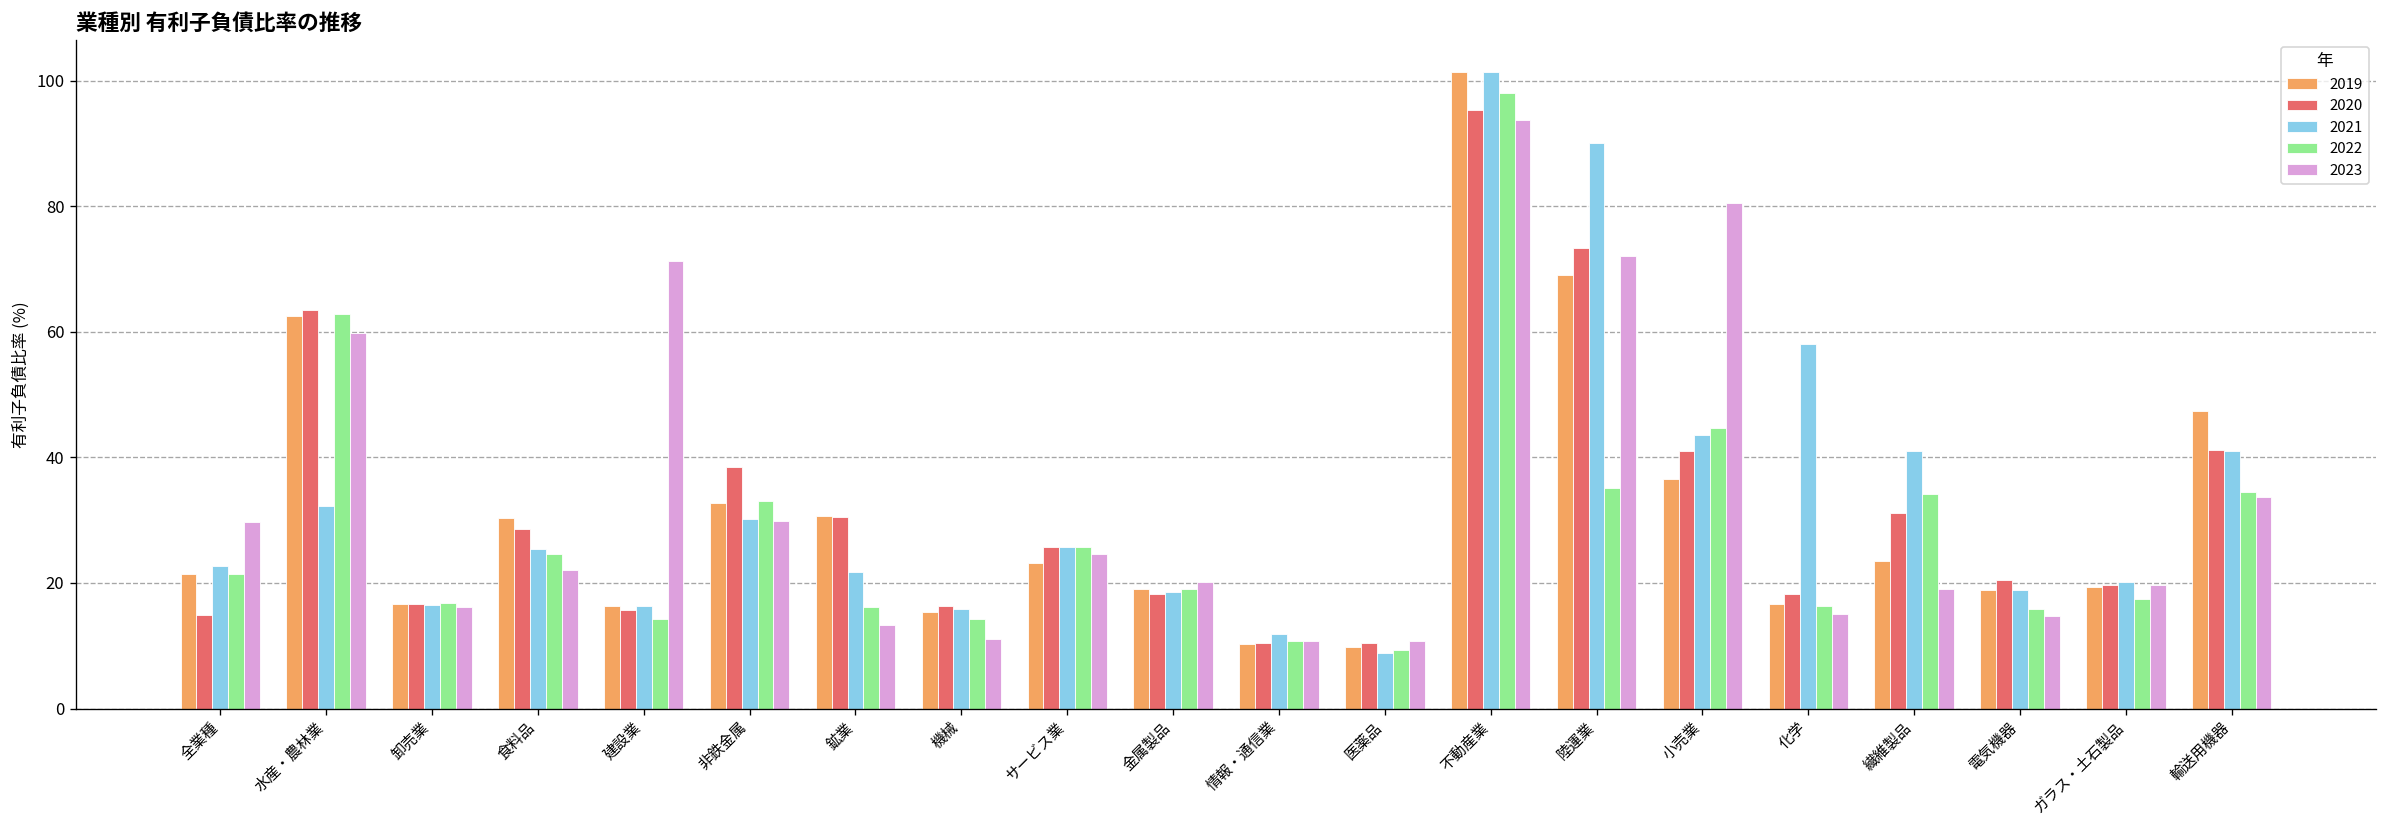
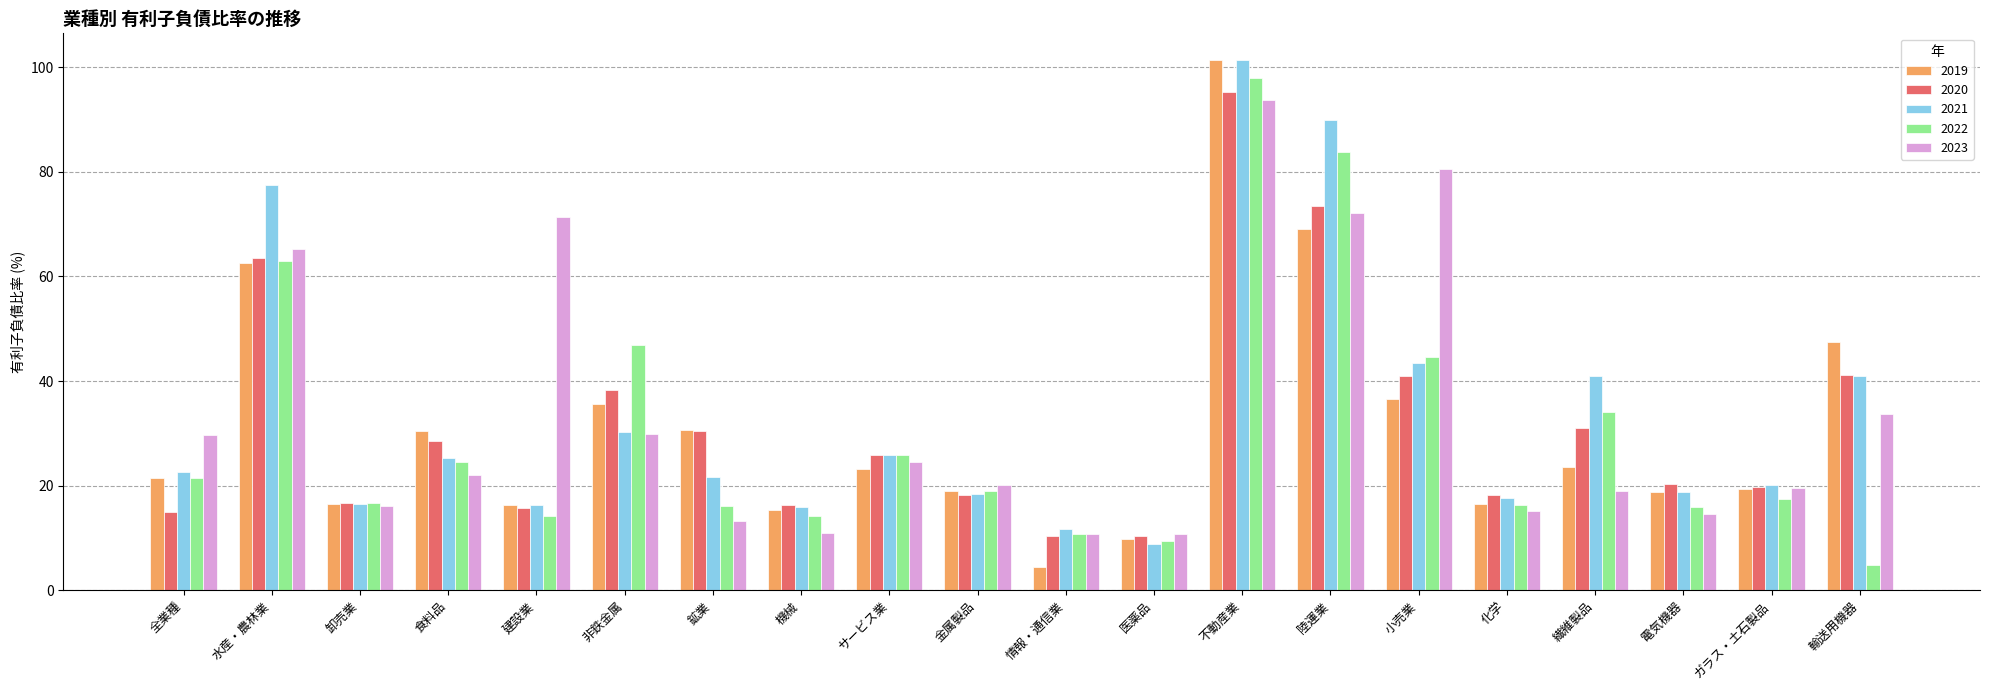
2021, 水産・農林業: 32 -> 78
2023, 水産・農林業: 60 -> 65
2019, 非鉄金属: 33 -> 36
2022, 非鉄金属: 33 -> 47
2019, 情報・通信業: 10 -> 5
2022, 陸運業: 35 -> 84
2021, 化学: 58 -> 18
2022, 輸送用機器: 35 -> 5
